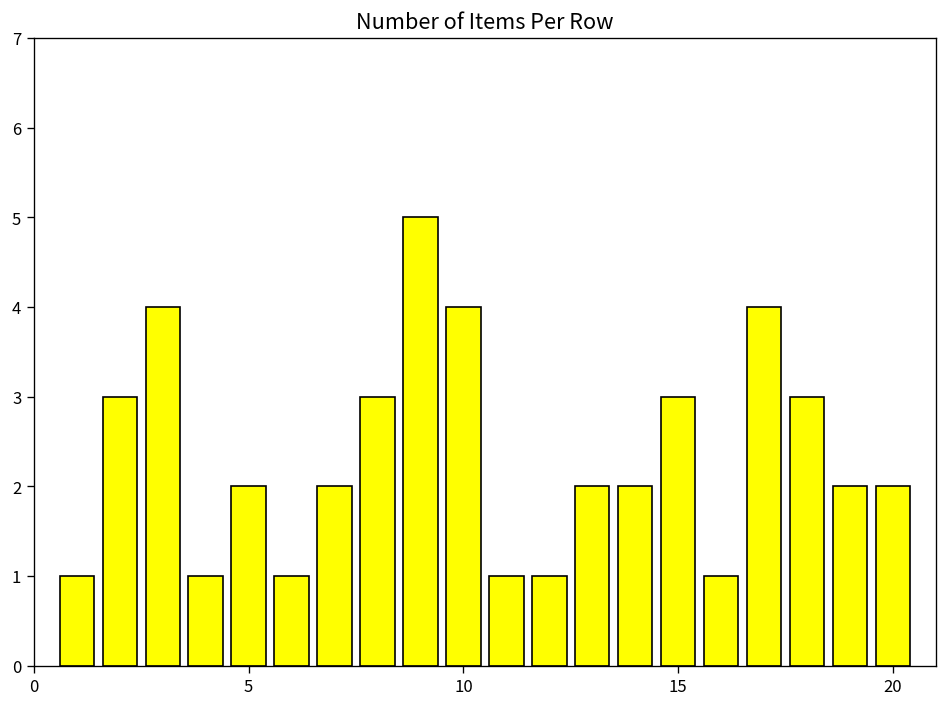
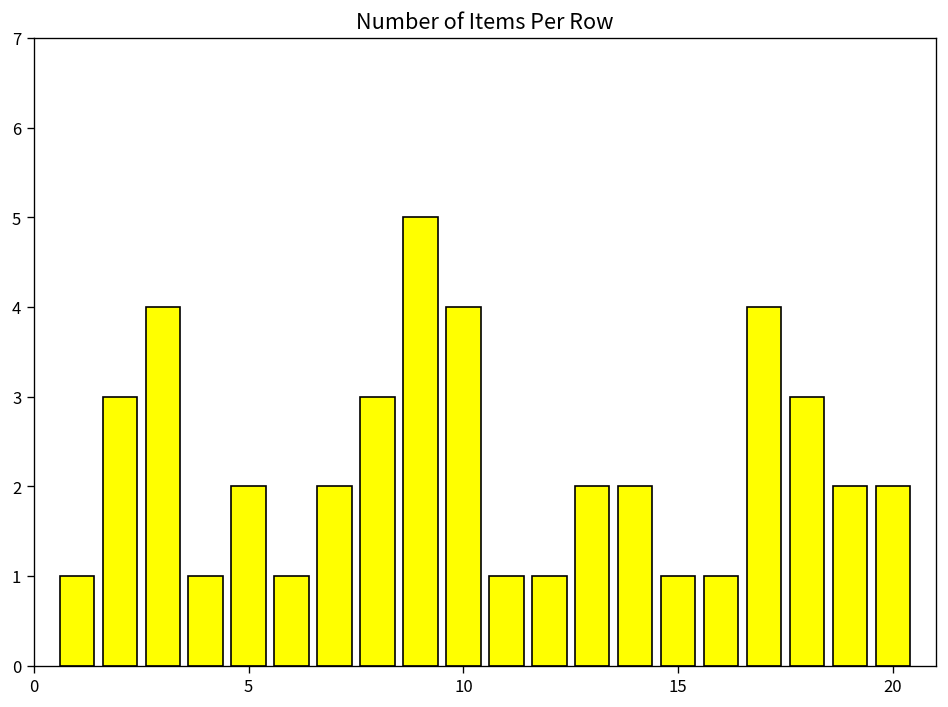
15: 3 -> 1
